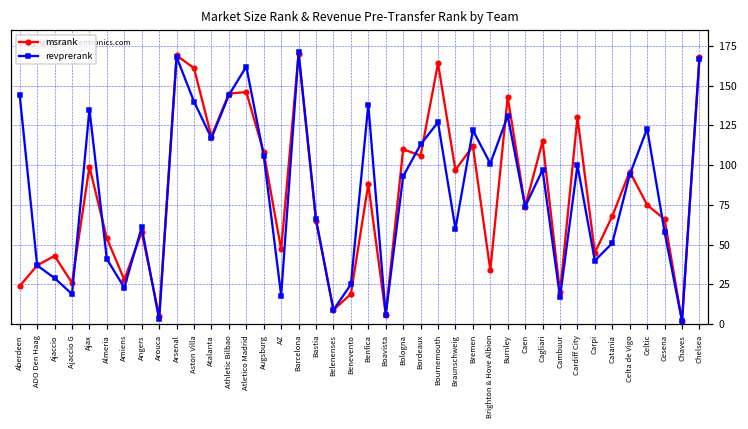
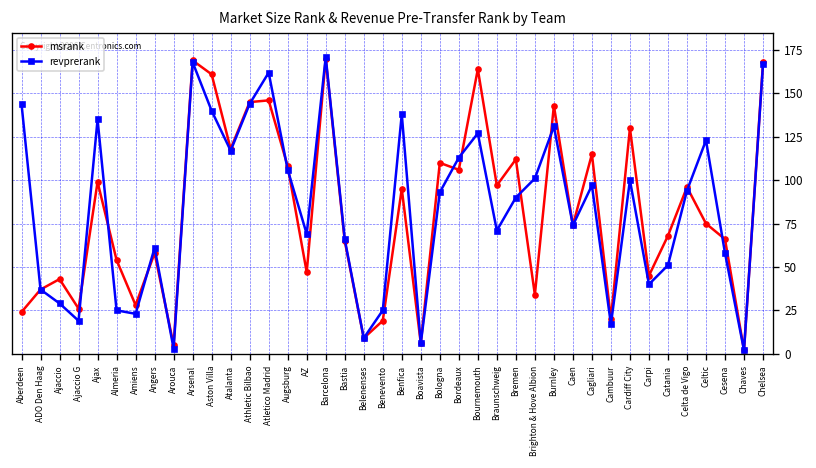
revprerank, Almeria: 41 -> 25
revprerank, AZ: 18 -> 69
msrank, Benfica: 88 -> 95
revprerank, Braunschweig: 60 -> 71
revprerank, Bremen: 122 -> 90
